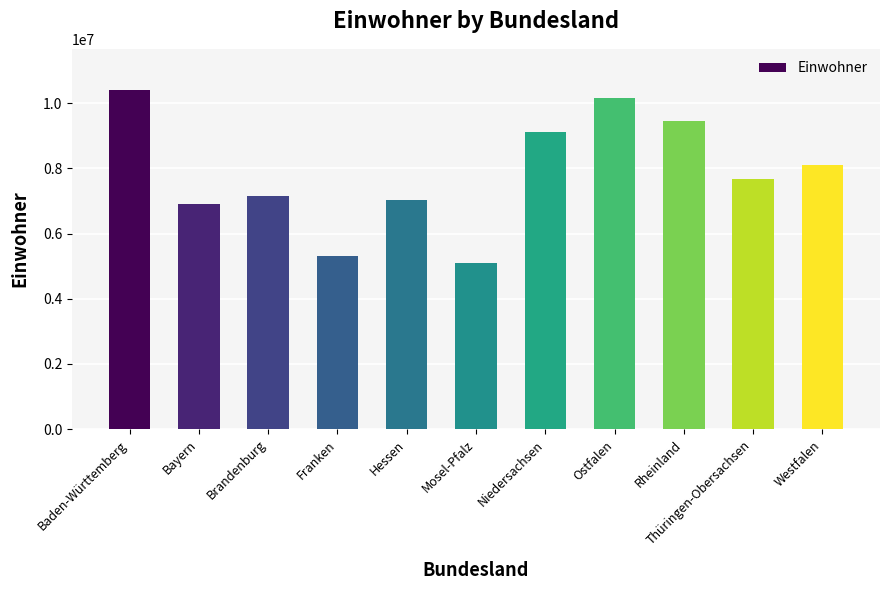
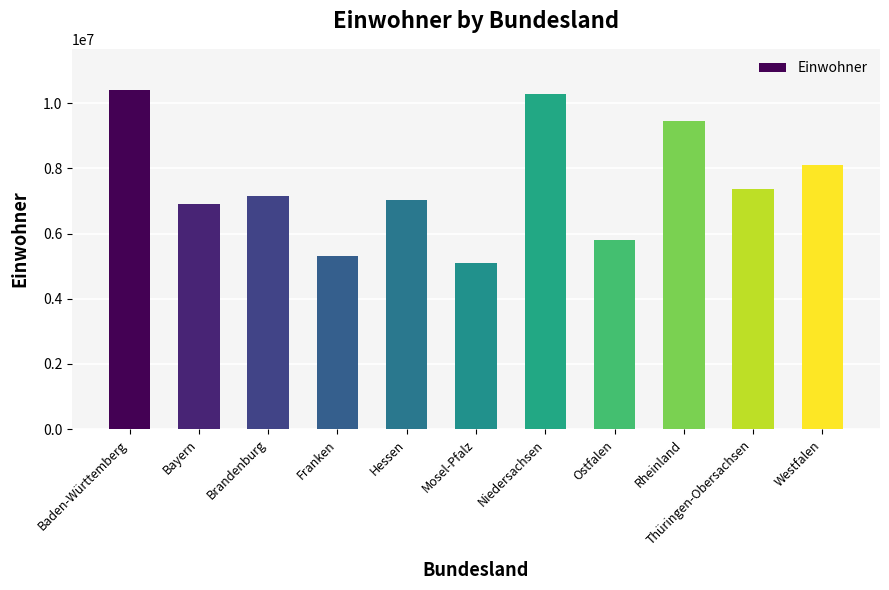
Niedersachsen: 9100000 -> 10300000
Ostfalen: 10200000 -> 5800000
Thüringen-Obersachsen: 7700000 -> 7400000
